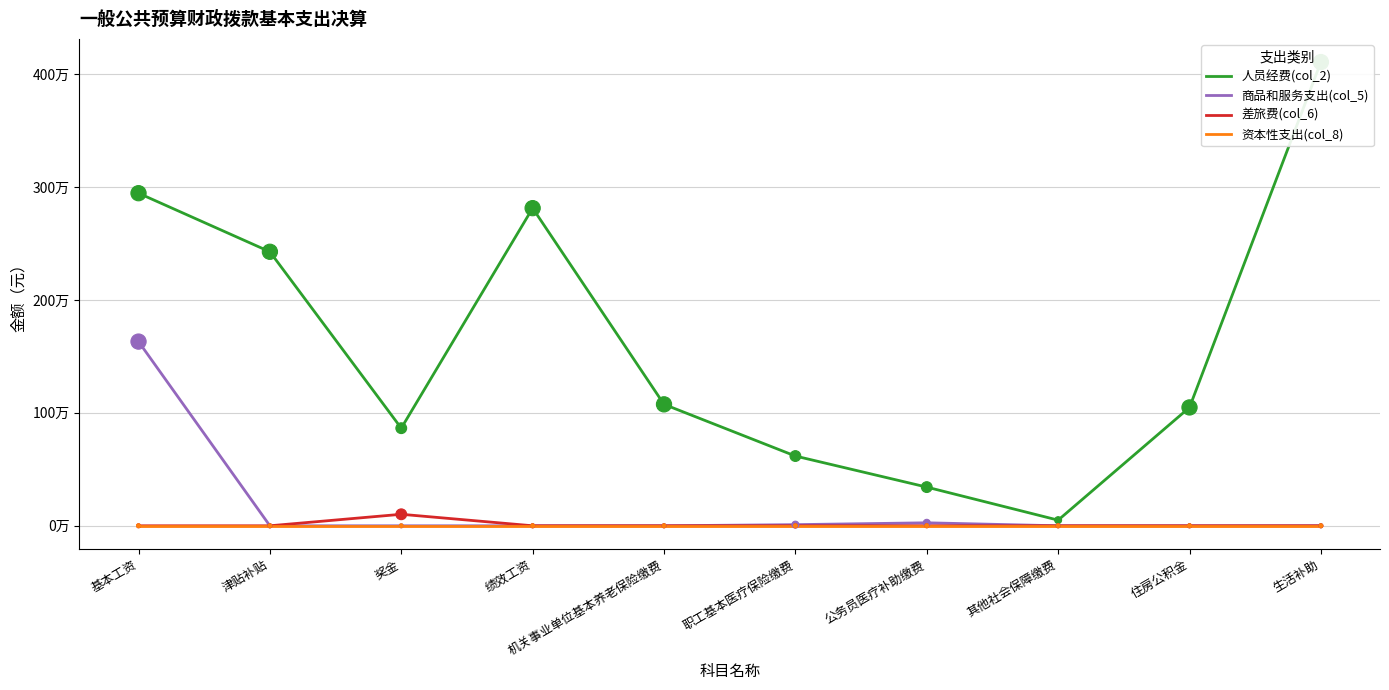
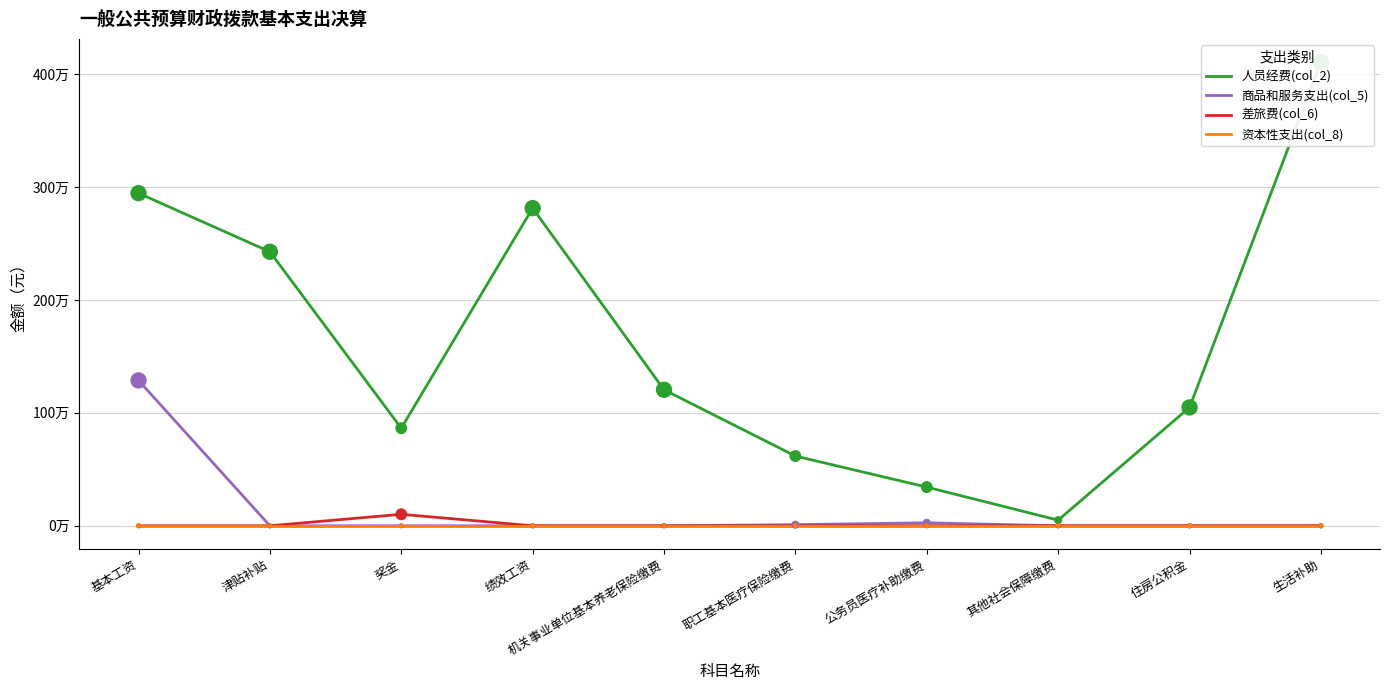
商品和服务支出(col_5), 基本工资: 163万 -> 129万
人员经费(col_2), 机关事业单位基本养老保险缴费: 108万 -> 120万
